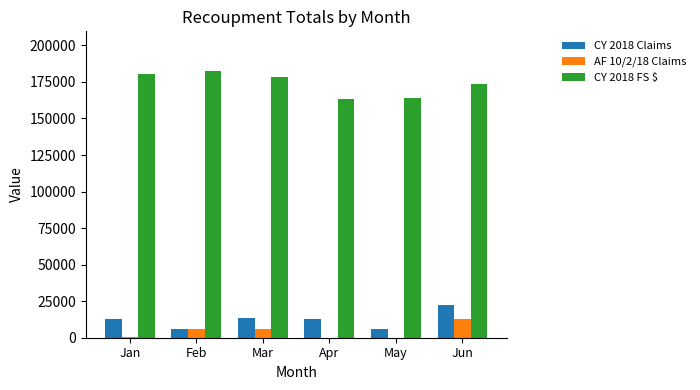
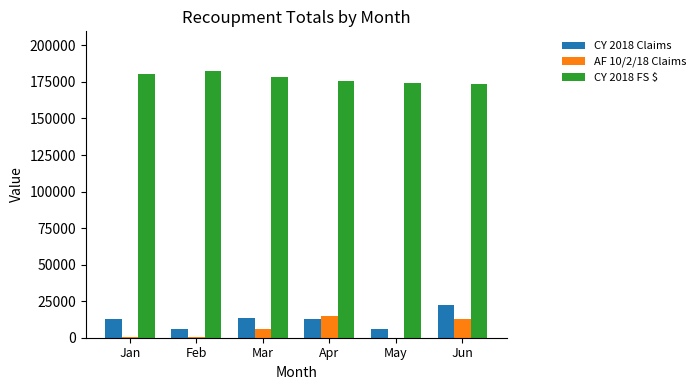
AF 10/2/18 Claims, Feb: 6000 -> 0
AF 10/2/18 Claims, Apr: 0 -> 15000
CY 2018 FS $, Apr: 163000 -> 176000
CY 2018 FS $, May: 164000 -> 174000
